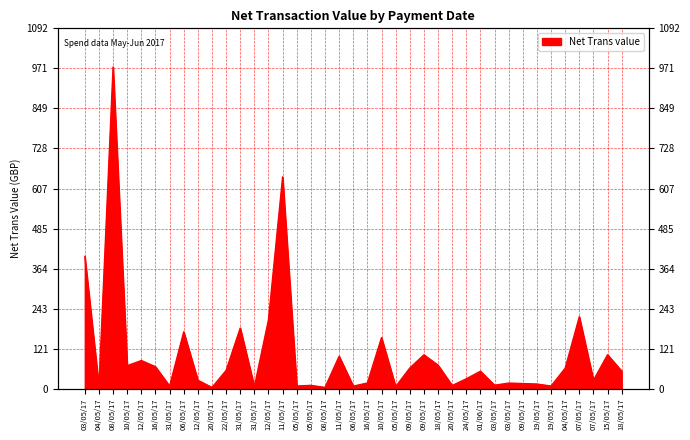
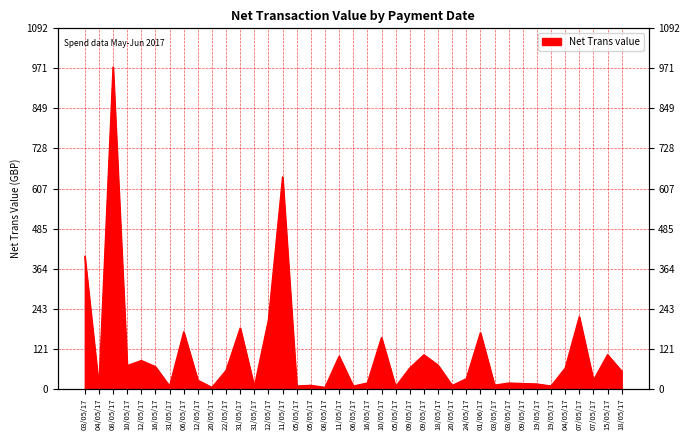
01/06/17: 50 -> 170
